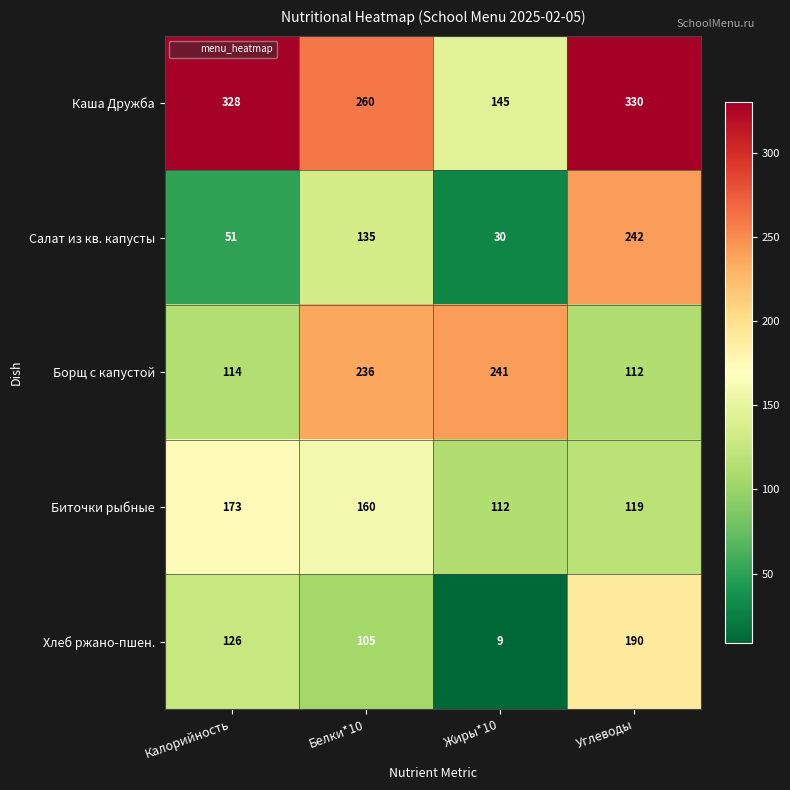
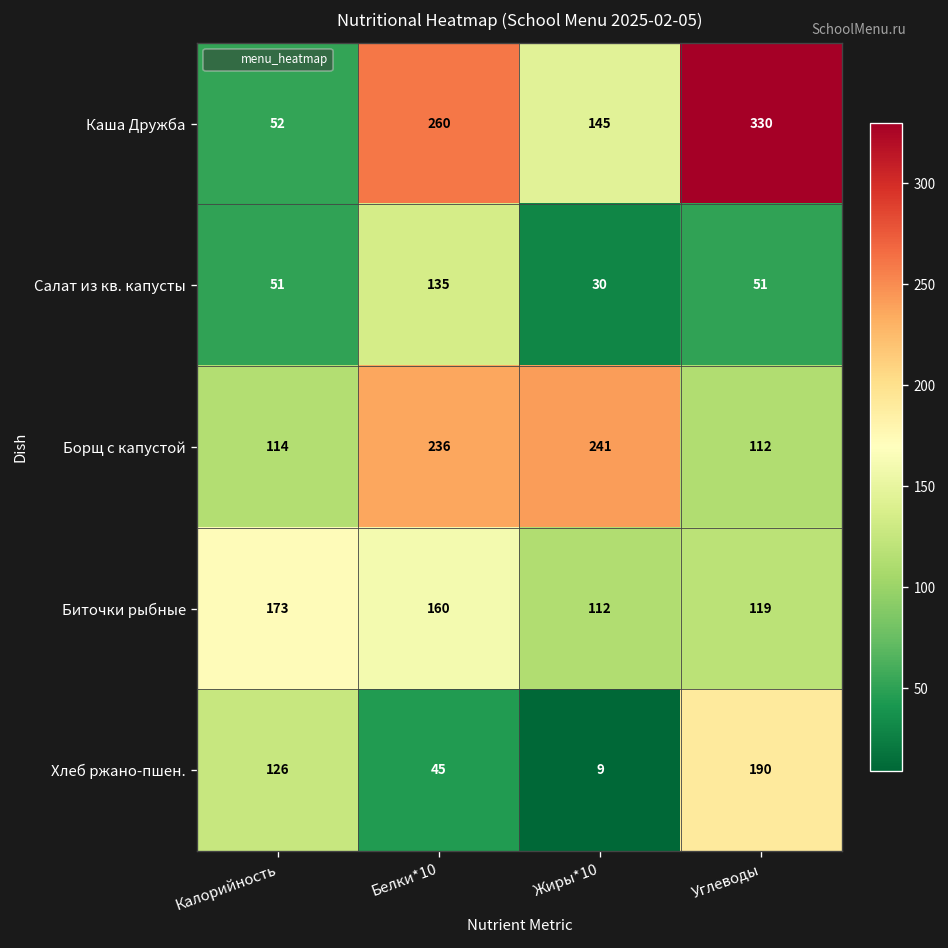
Каша Дружба, Калорийность: 328 -> 52
Салат из кв. капусты, Углеводы: 242 -> 51
Хлеб ржано-пшен., Белки*10: 105 -> 45
